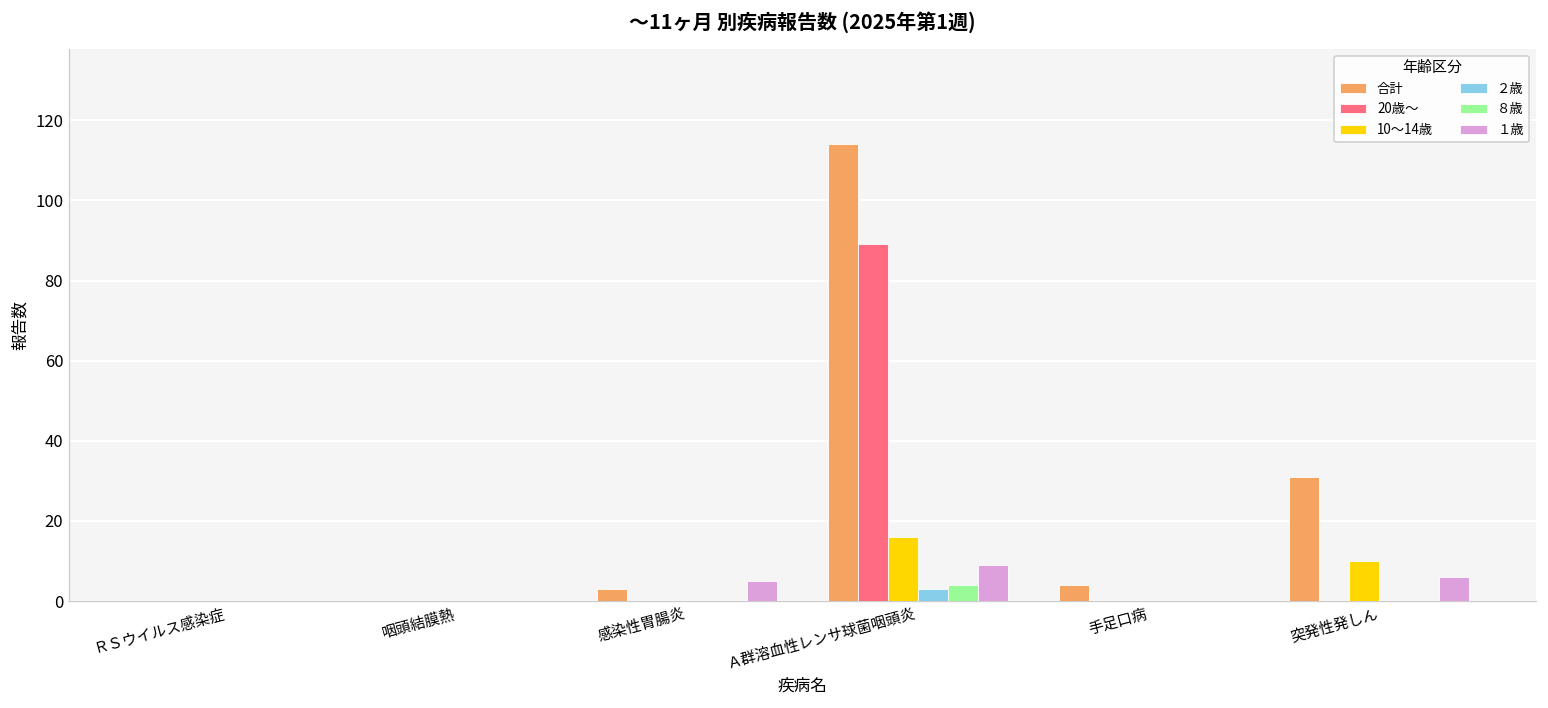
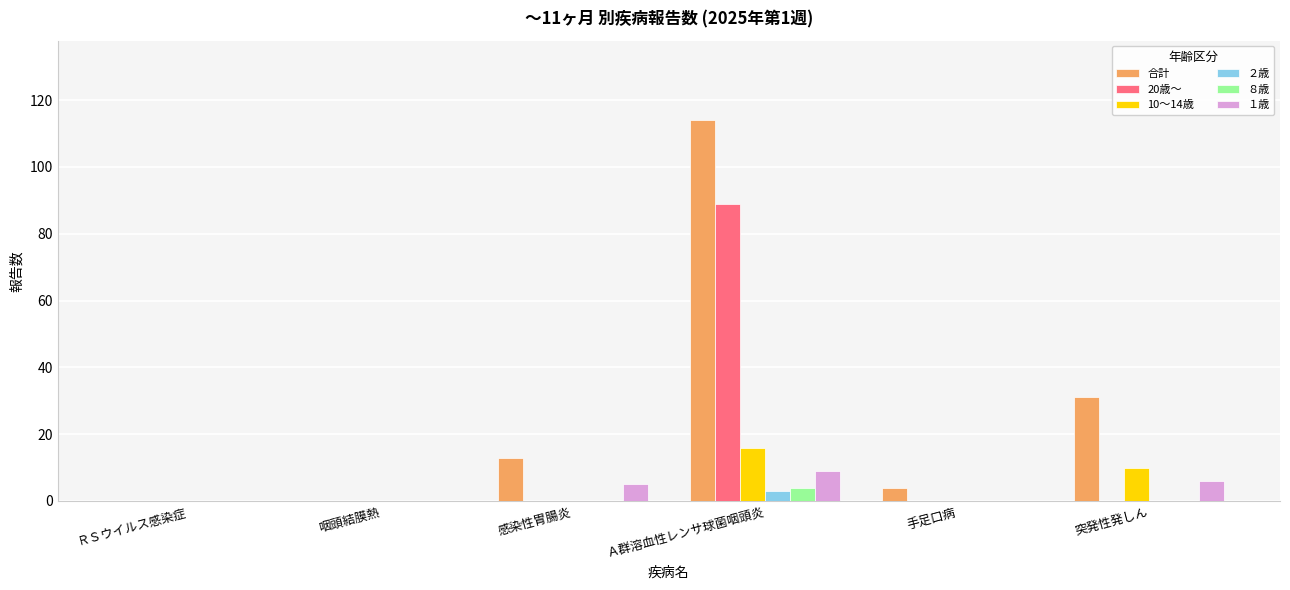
合計, 感染性胃腸炎: 3 -> 13
